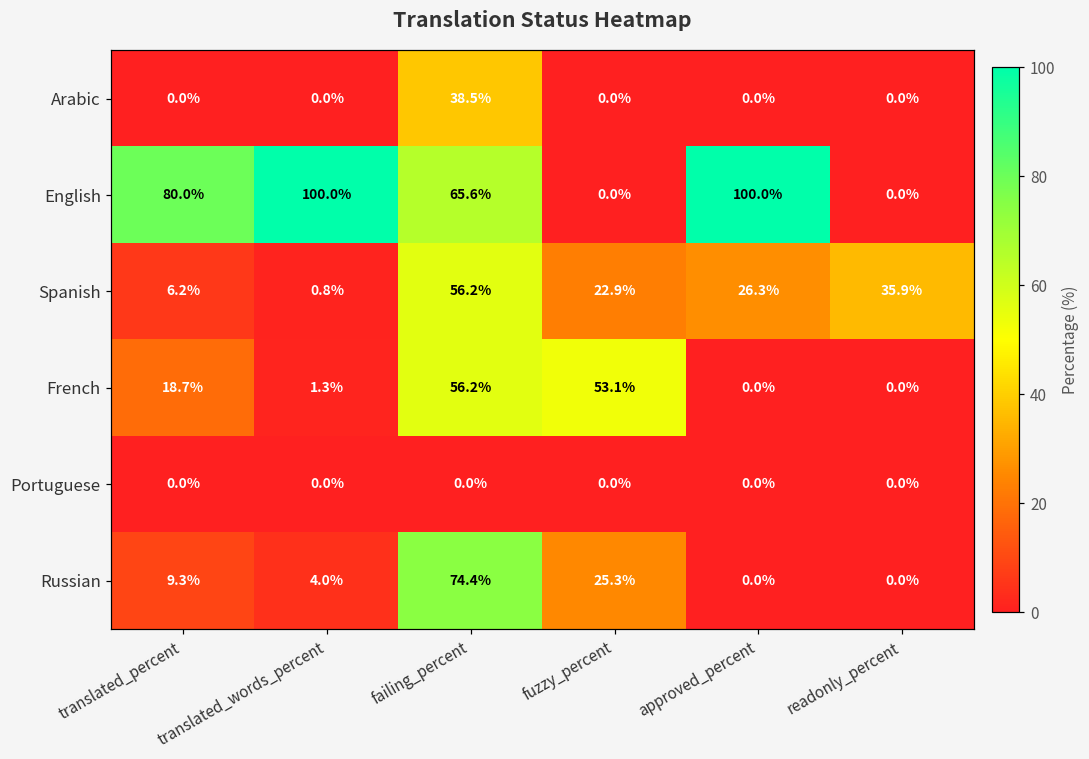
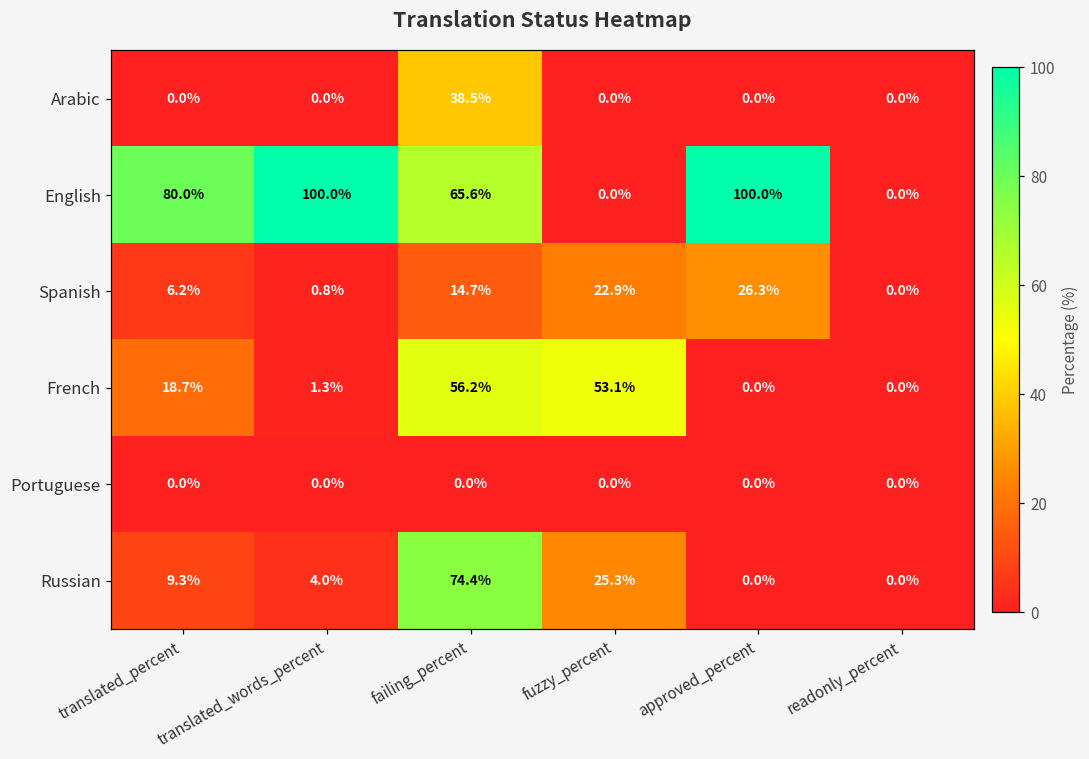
Spanish, failing_percent: 56.2% -> 14.7%
Spanish, readonly_percent: 35.9% -> 0.0%
